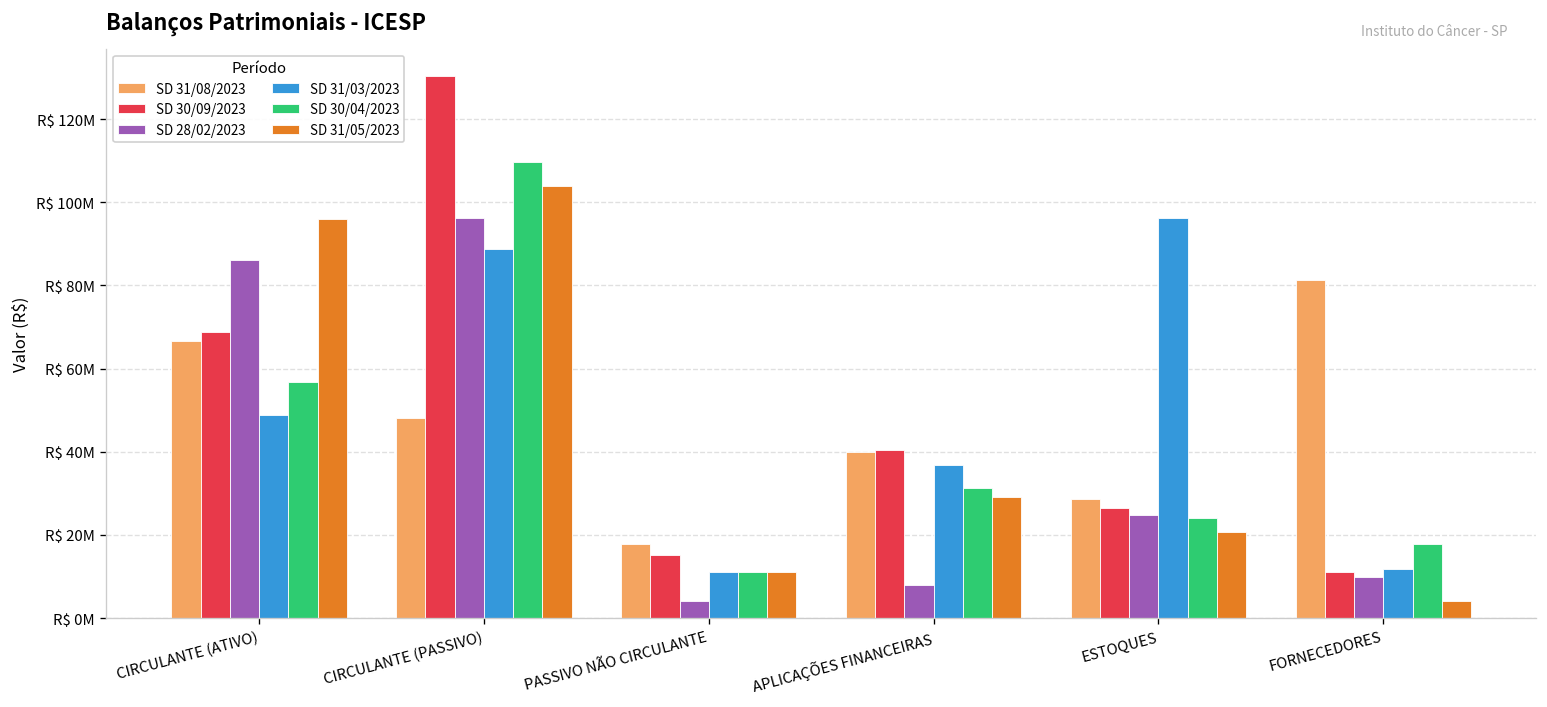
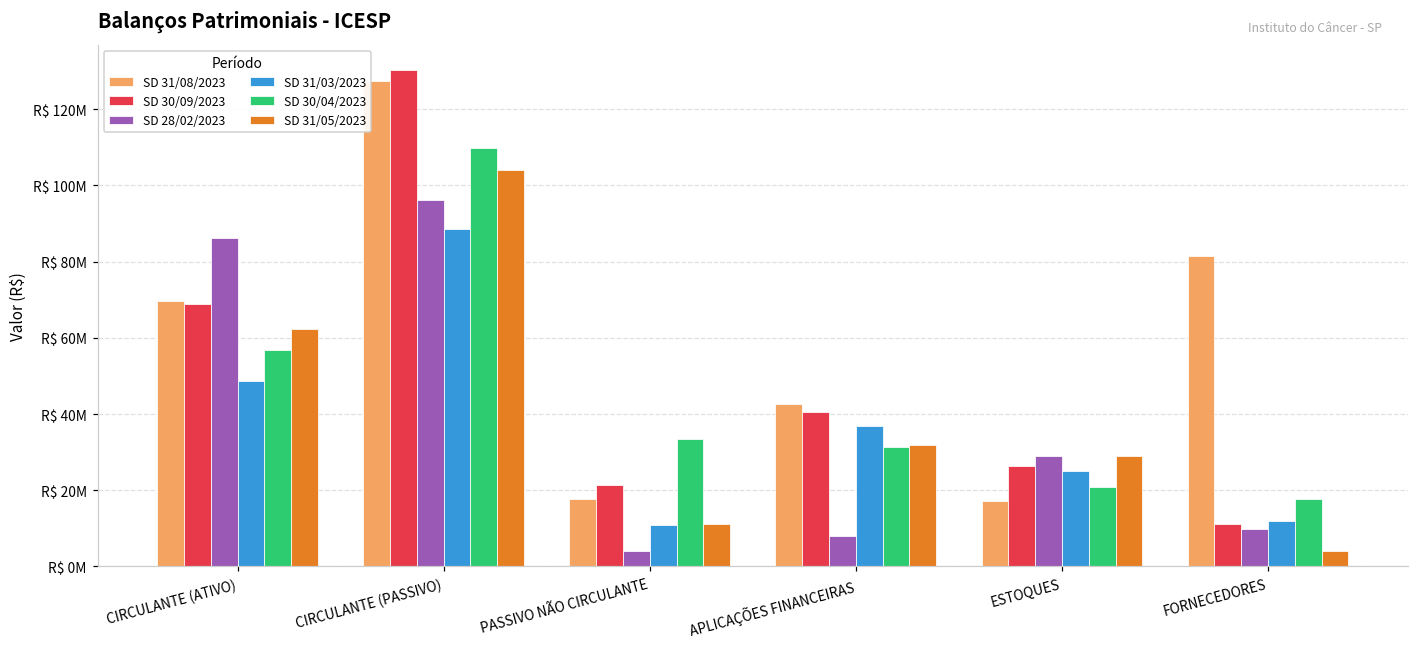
SD 31/08/2023, CIRCULANTE (ATIVO): R$ 67000000 -> R$ 70000000
SD 31/05/2023, CIRCULANTE (ATIVO): R$ 96000000 -> R$ 62000000
SD 31/08/2023, CIRCULANTE (PASSIVO): R$ 48000000 -> R$ 127000000
SD 30/09/2023, PASSIVO NÃO CIRCULANTE: R$ 15000000 -> R$ 21000000
SD 30/04/2023, PASSIVO NÃO CIRCULANTE: R$ 11000000 -> R$ 33000000
SD 31/08/2023, APLICAÇÕES FINANCEIRAS: R$ 40000000 -> R$ 43000000
SD 31/05/2023, APLICAÇÕES FINANCEIRAS: R$ 29000000 -> R$ 32000000
SD 31/08/2023, ESTOQUES: R$ 29000000 -> R$ 17000000
SD 28/02/2023, ESTOQUES: R$ 25000000 -> R$ 29000000
SD 31/03/2023, ESTOQUES: R$ 96000000 -> R$ 25000000
SD 30/04/2023, ESTOQUES: R$ 24000000 -> R$ 21000000
SD 31/05/2023, ESTOQUES: R$ 21000000 -> R$ 29000000
